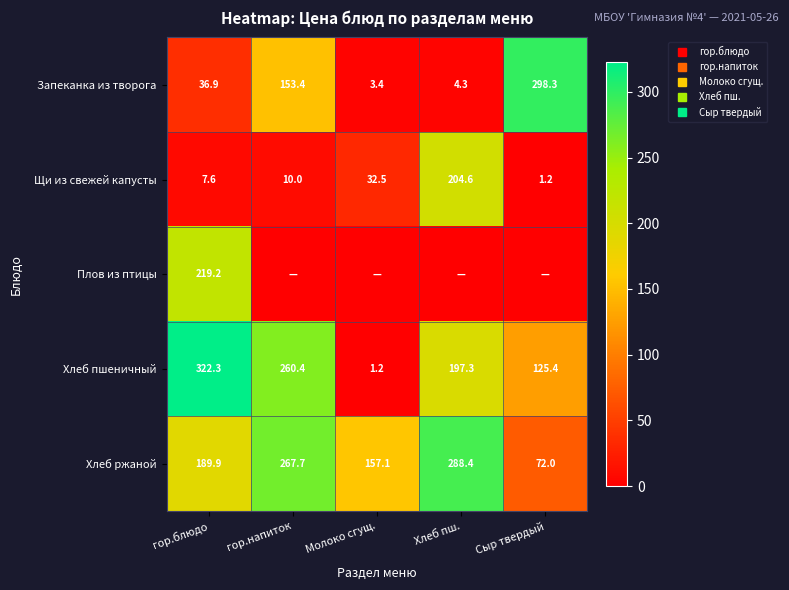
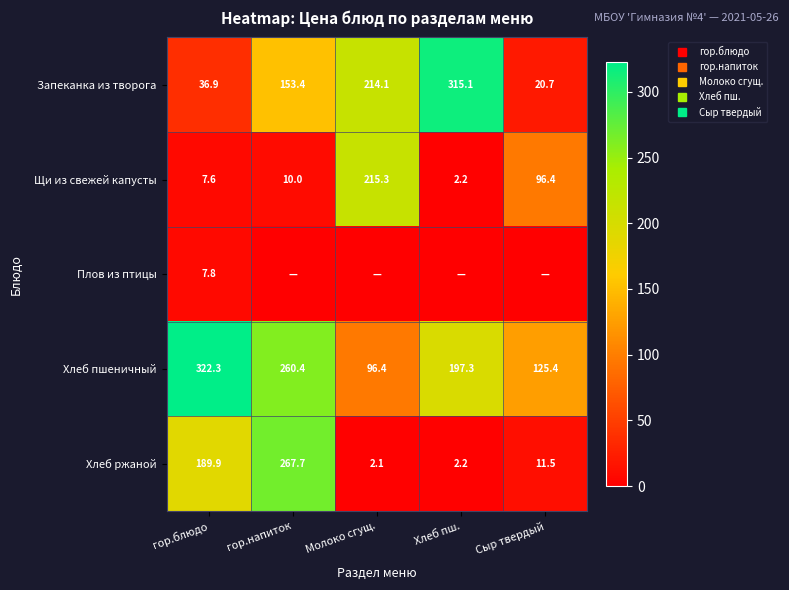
Запеканка из творога, Молоко сгущ.: 3.4 -> 214.1
Запеканка из творога, Хлеб пш.: 4.3 -> 315.1
Запеканка из творога, Сыр твердый: 298.3 -> 20.7
Щи из свежей капусты, Молоко сгущ.: 32.5 -> 215.3
Щи из свежей капусты, Хлеб пш.: 204.6 -> 2.2
Щи из свежей капусты, Сыр твердый: 1.2 -> 96.4
Плов из птицы, гор.блюдо: 219.2 -> 7.8
Хлеб пшеничный, Молоко сгущ.: 1.2 -> 96.4
Хлеб ржаной, Молоко сгущ.: 157.1 -> 2.1
Хлеб ржаной, Хлеб пш.: 288.4 -> 2.2
Хлеб ржаной, Сыр твердый: 72.0 -> 11.5
